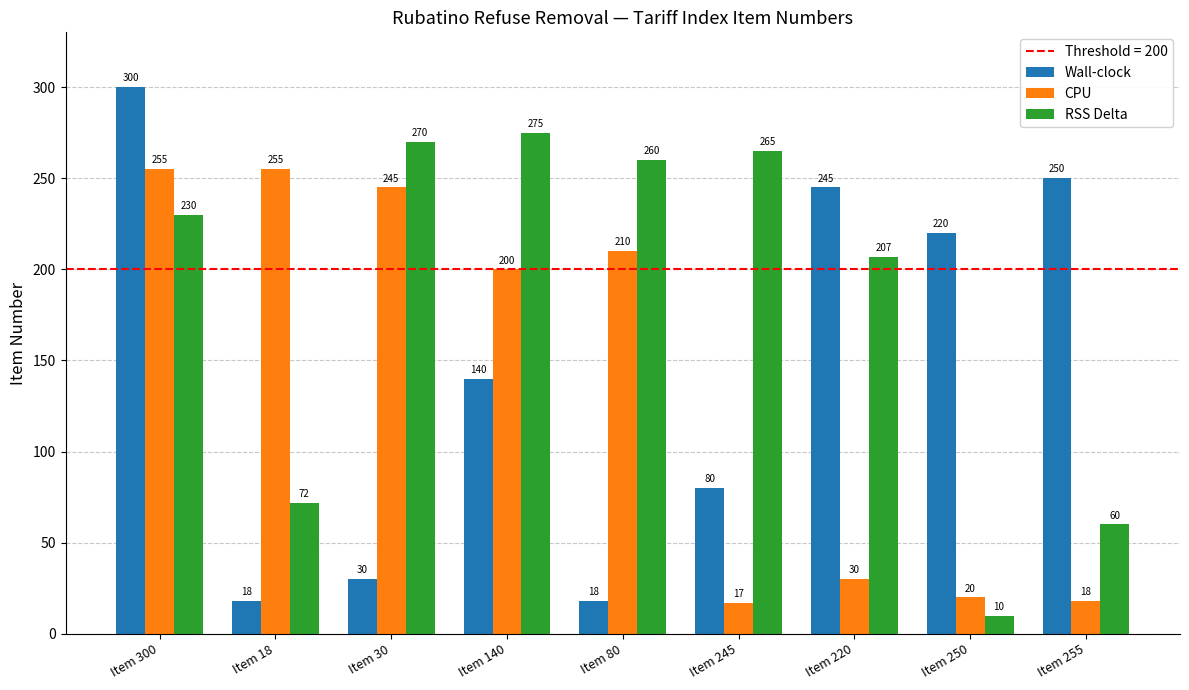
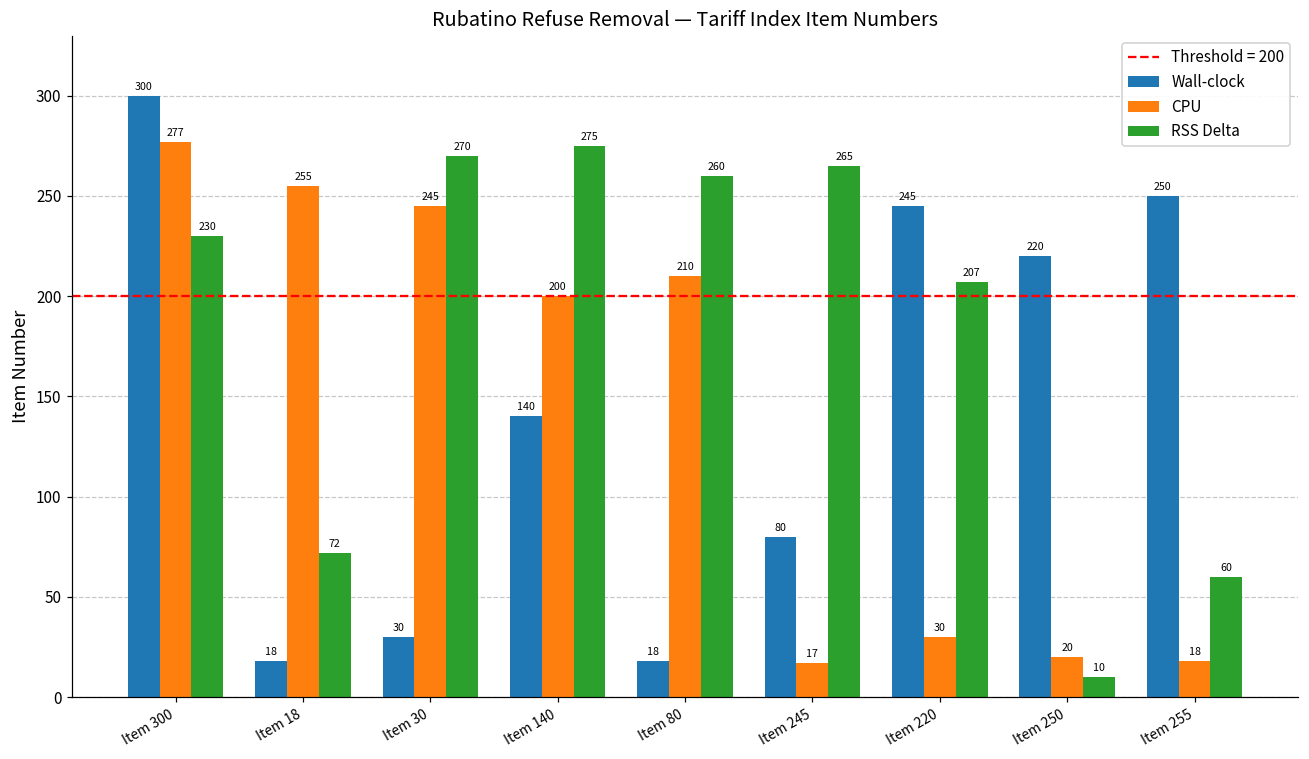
CPU, Item 300: 255 -> 277
